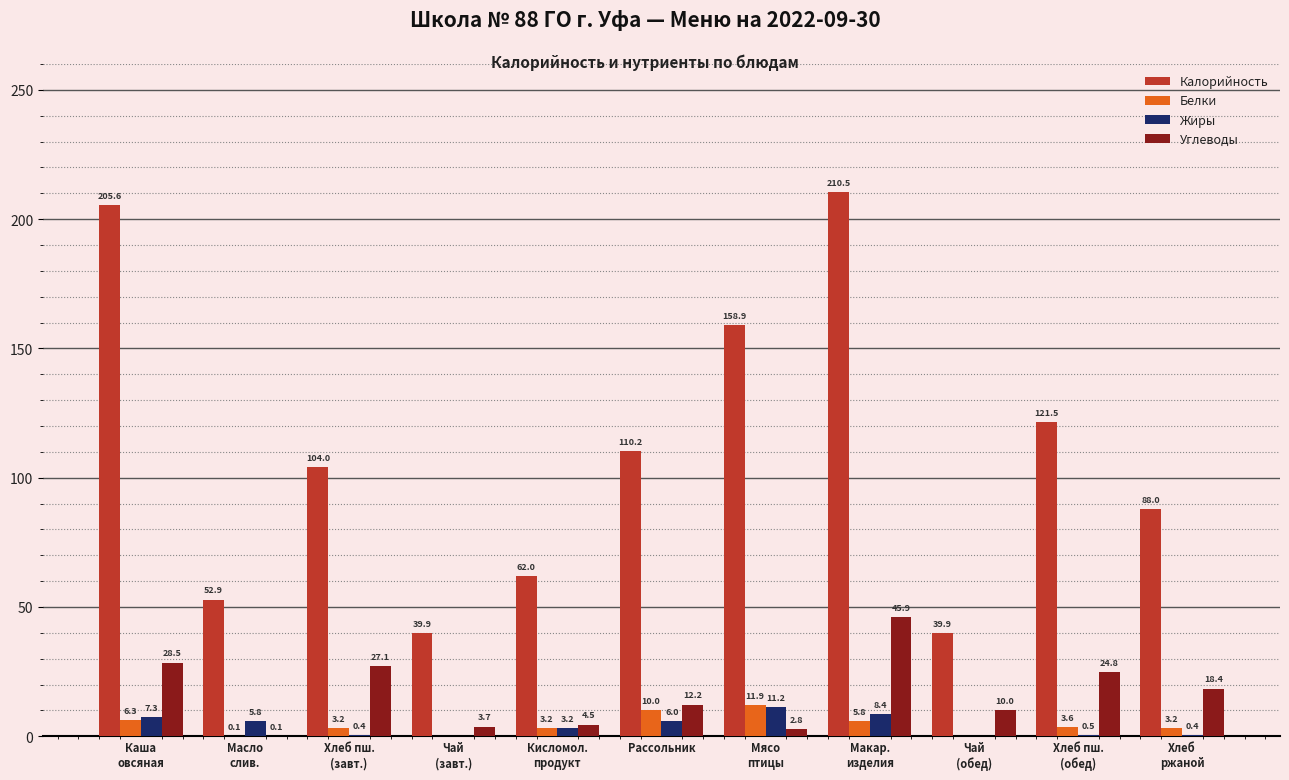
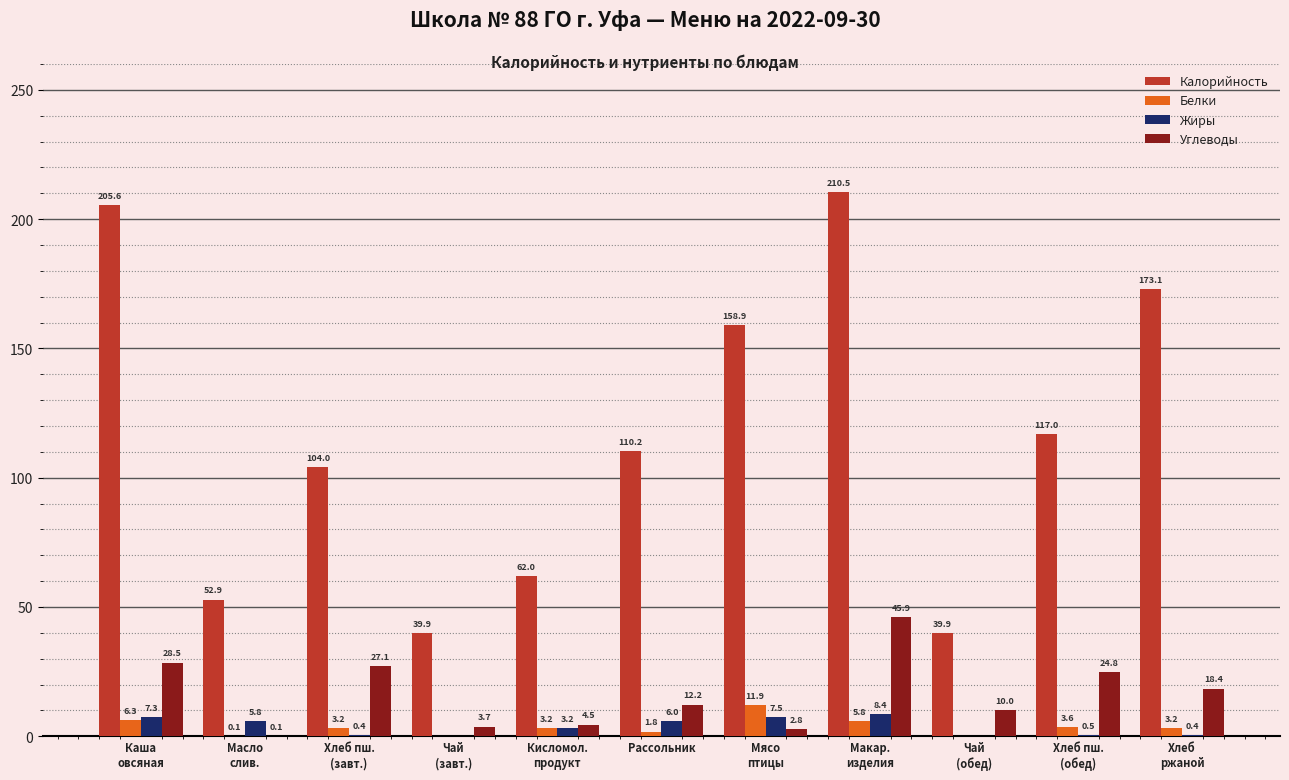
Белки, Рассольник: 10.0 -> 1.8
Жиры, Мясо птицы: 11.2 -> 7.5
Калорийность, Хлеб пш. (обед): 121.5 -> 117.0
Калорийность, Хлеб ржаной: 88.0 -> 173.1
